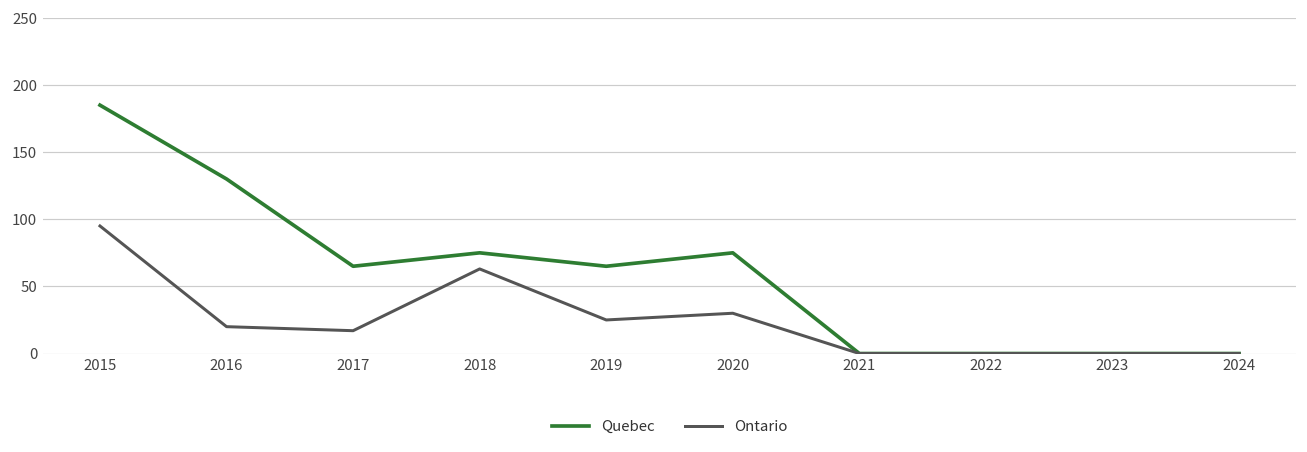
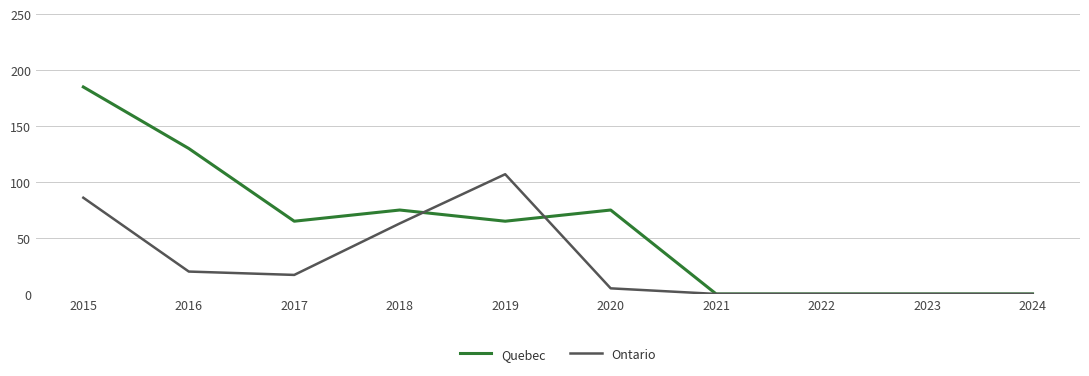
Ontario, 2015: 95 -> 86
Ontario, 2019: 25 -> 107
Ontario, 2020: 30 -> 5
